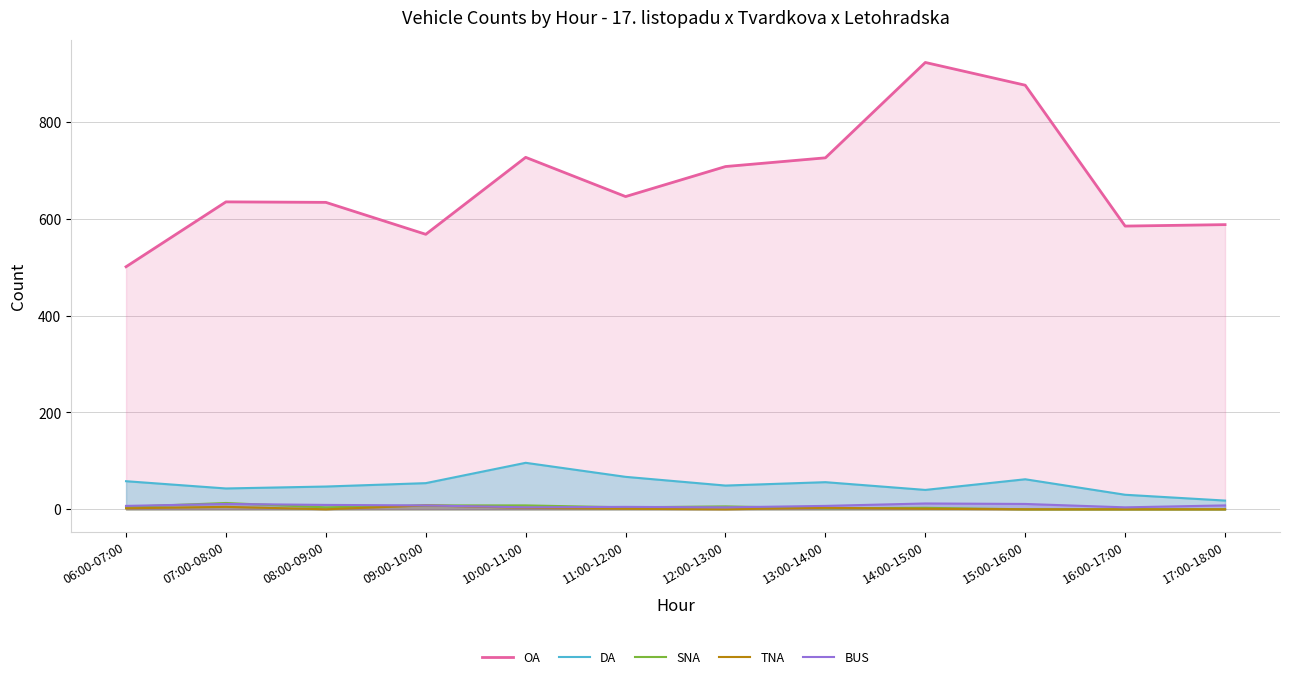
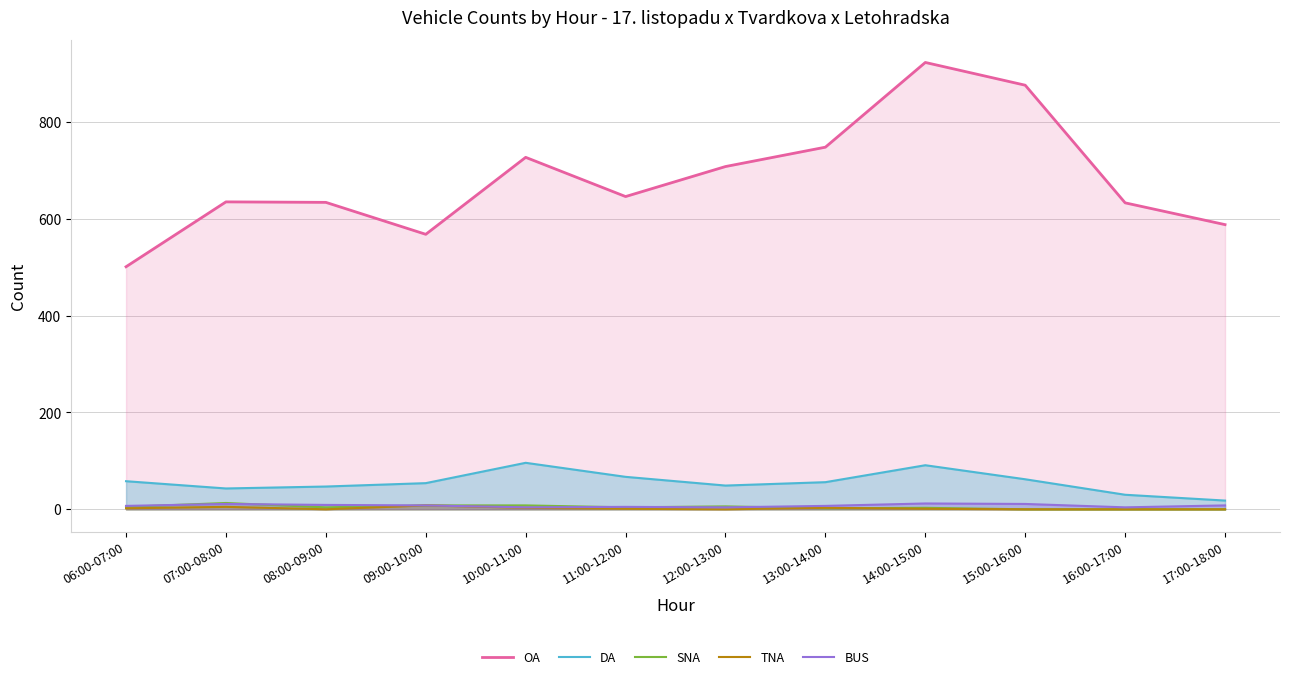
OA, 13:00-14:00: 730 -> 750
DA, 14:00-15:00: 40 -> 90
OA, 16:00-17:00: 590 -> 630
